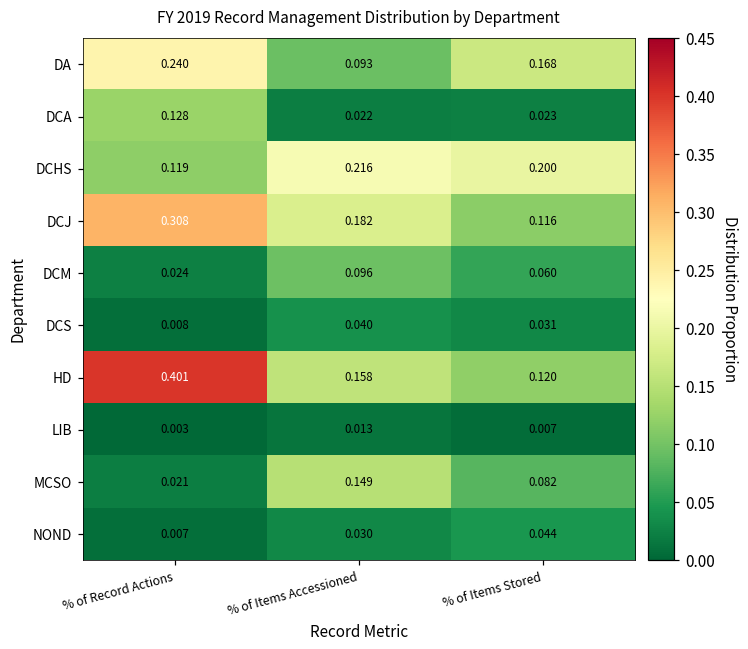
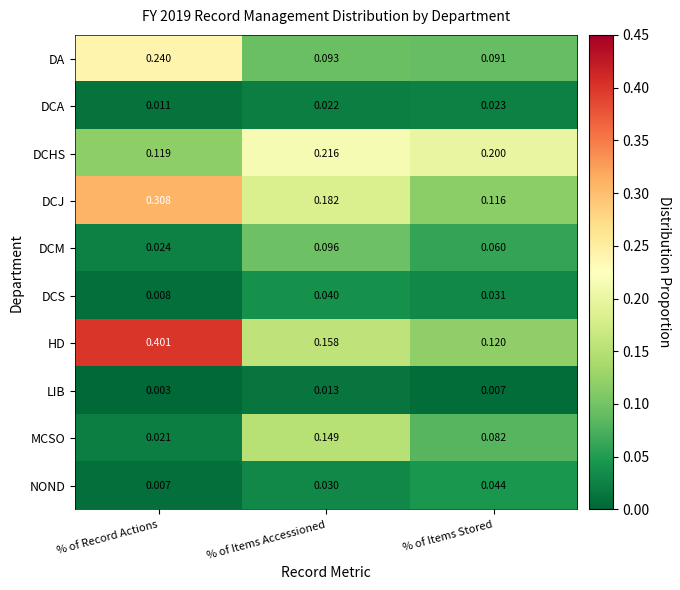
DA, % of Items Stored: 0.168 -> 0.091
DCA, % of Record Actions: 0.128 -> 0.011
